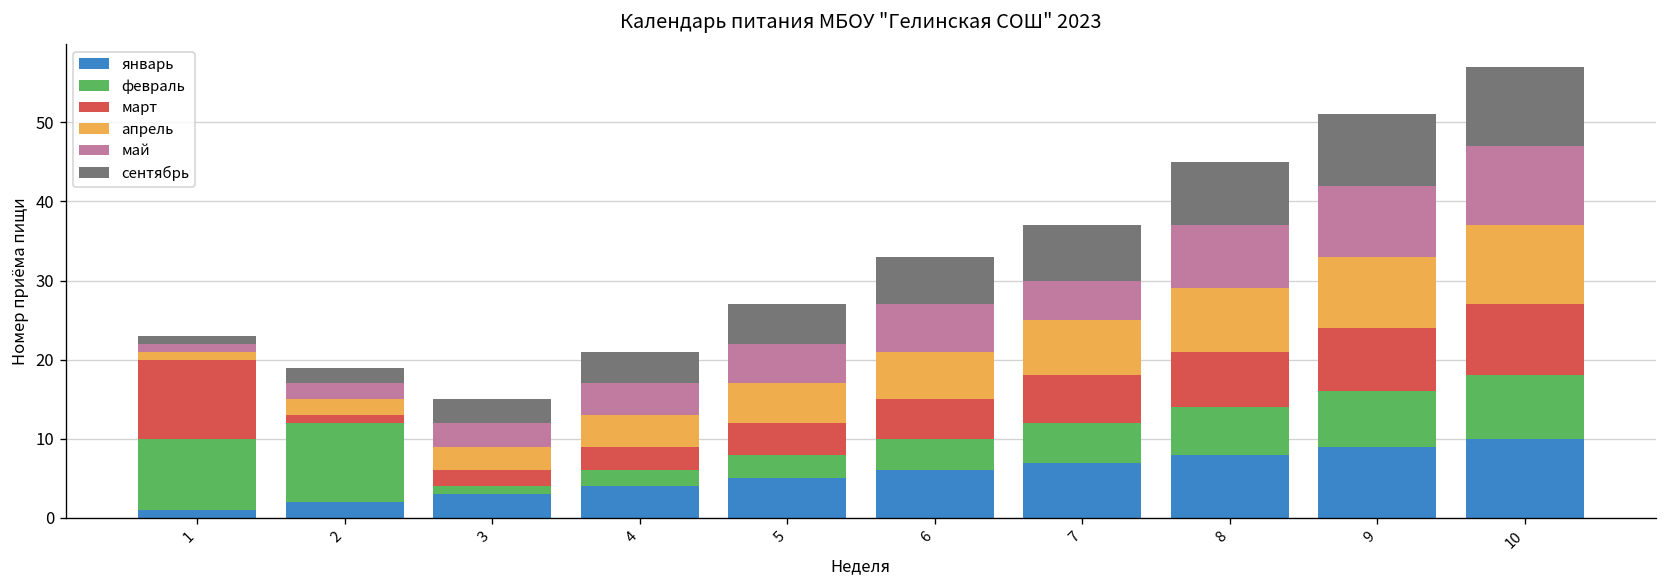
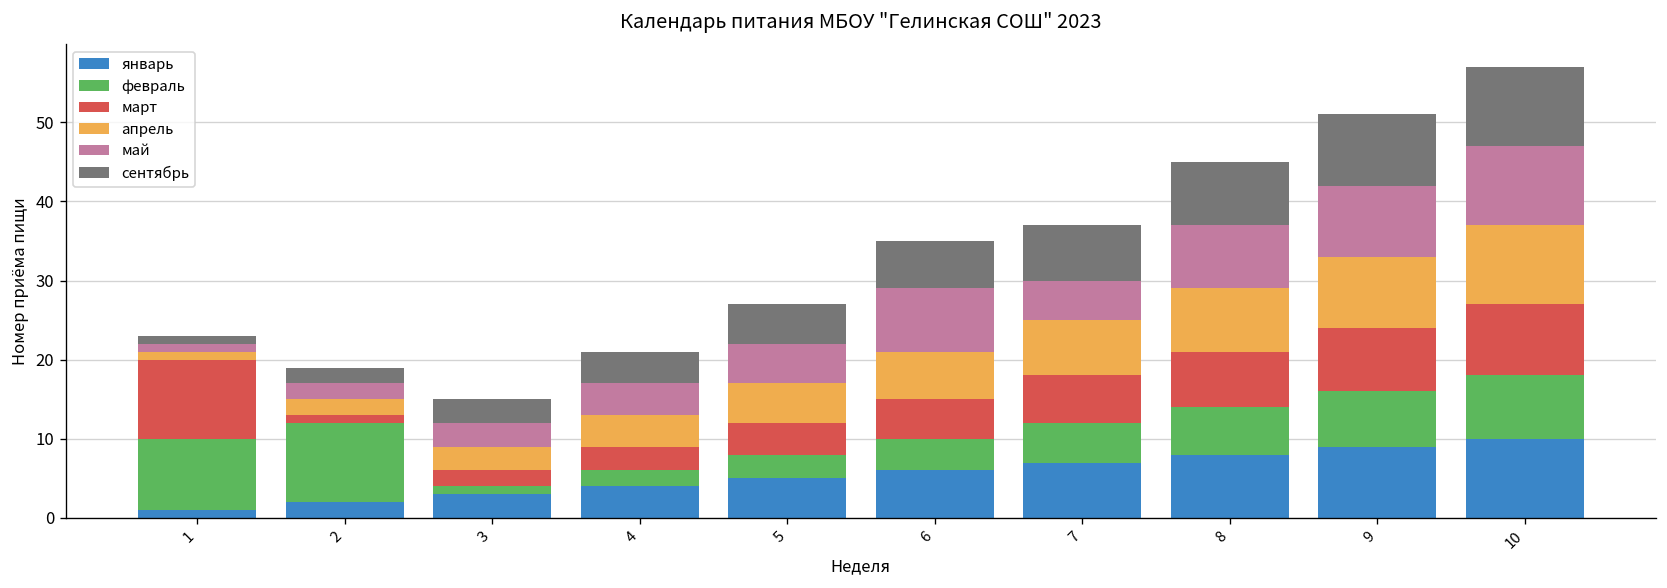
май, 6: 6 -> 8
